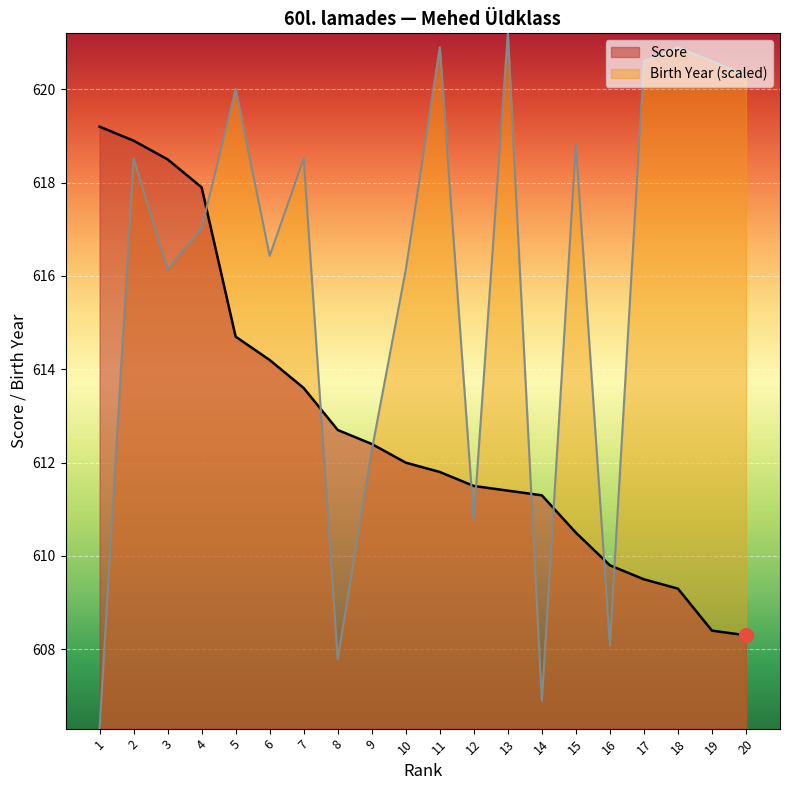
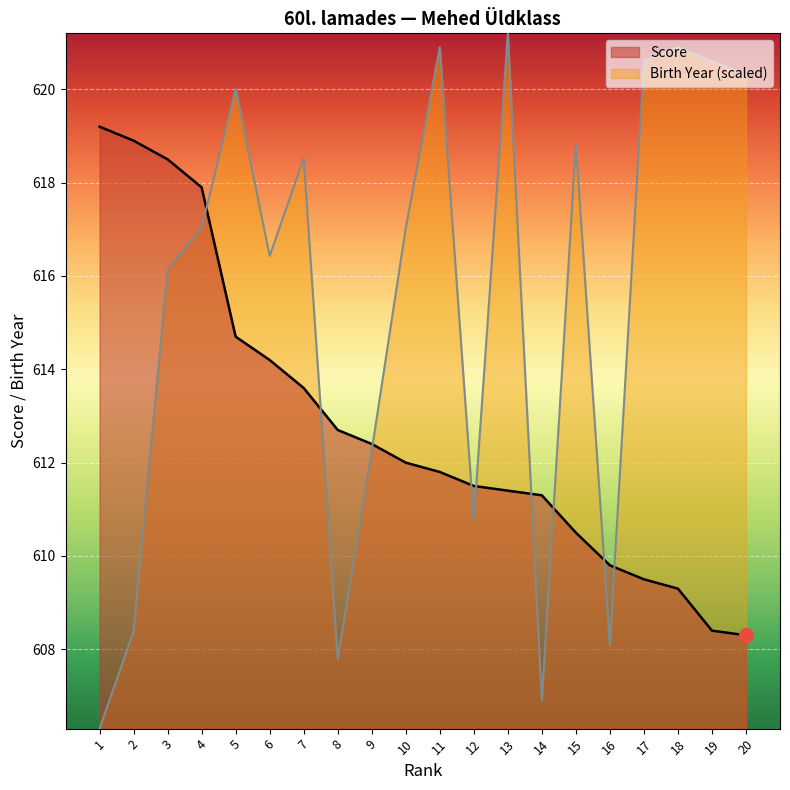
Birth Year (scaled), 2: 618.5 -> 608.4
Birth Year (scaled), 10: 616.1 -> 617.0
